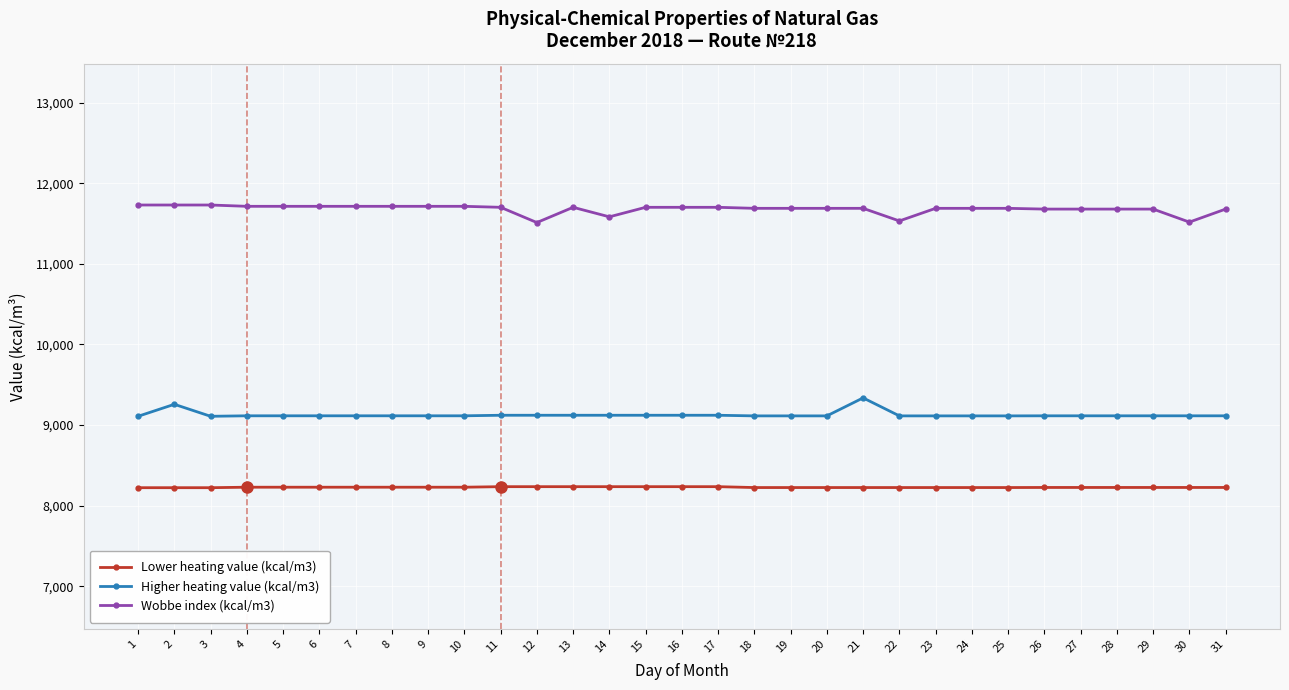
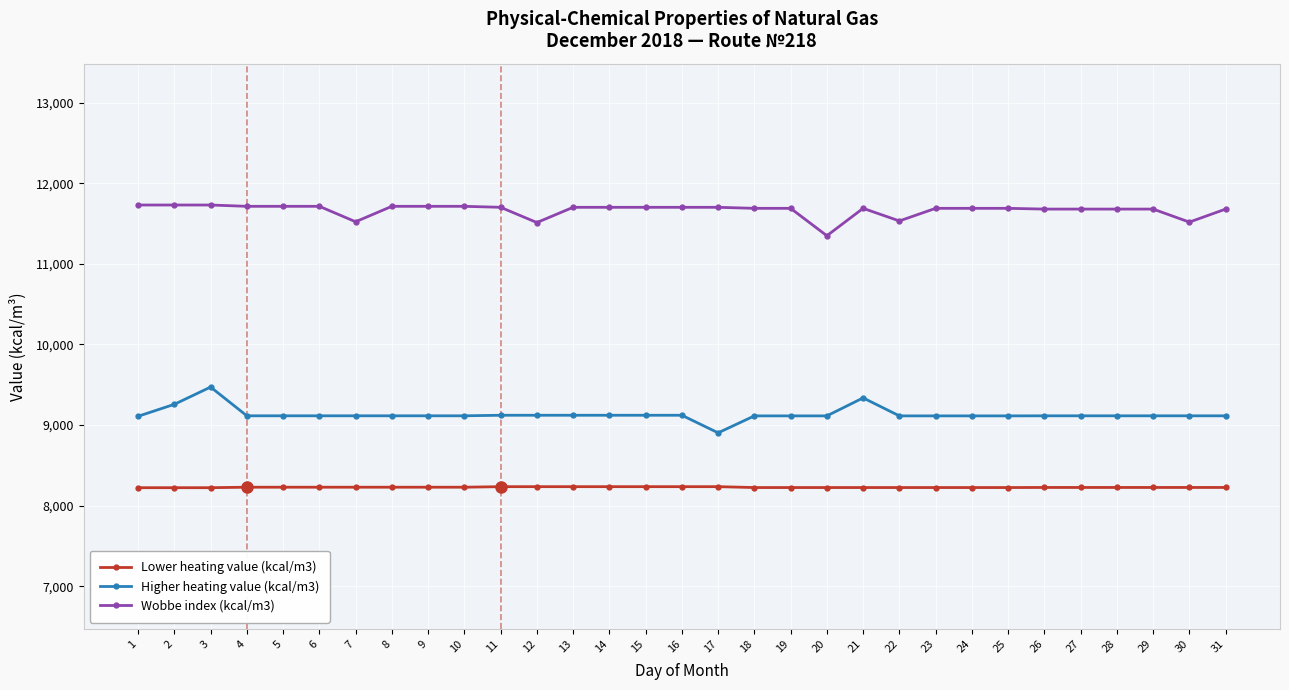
Higher heating value (kcal/m3), 3: 9,100 -> 9,500
Wobbe index (kcal/m3), 7: 11,700 -> 11,500
Wobbe index (kcal/m3), 14: 11,600 -> 11,700
Higher heating value (kcal/m3), 17: 9,100 -> 8,900
Wobbe index (kcal/m3), 20: 11,700 -> 11,300
